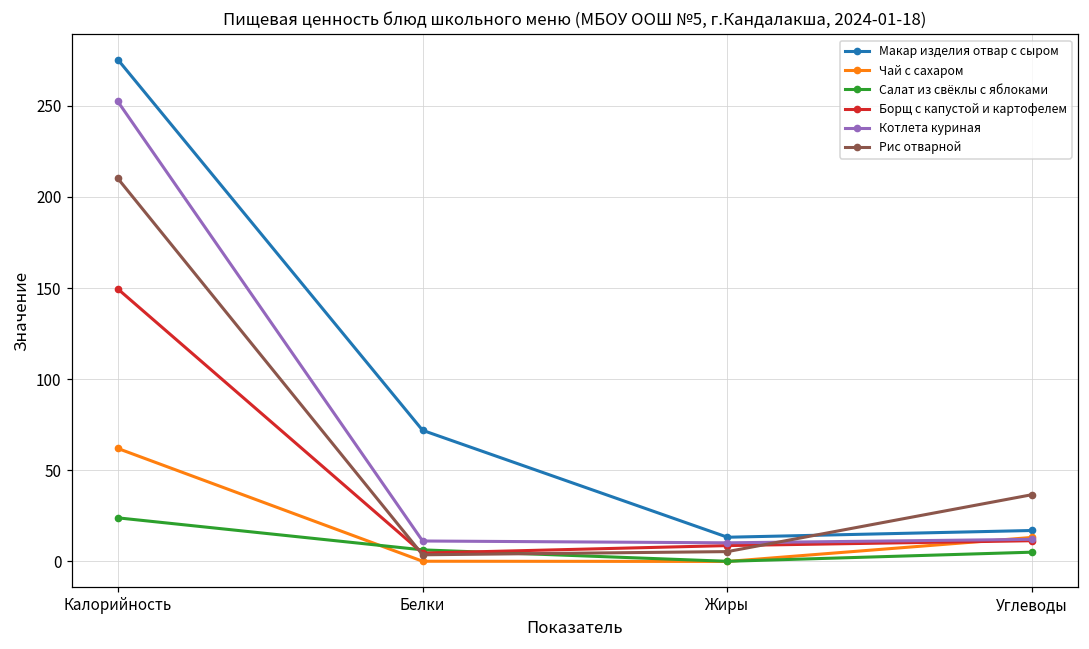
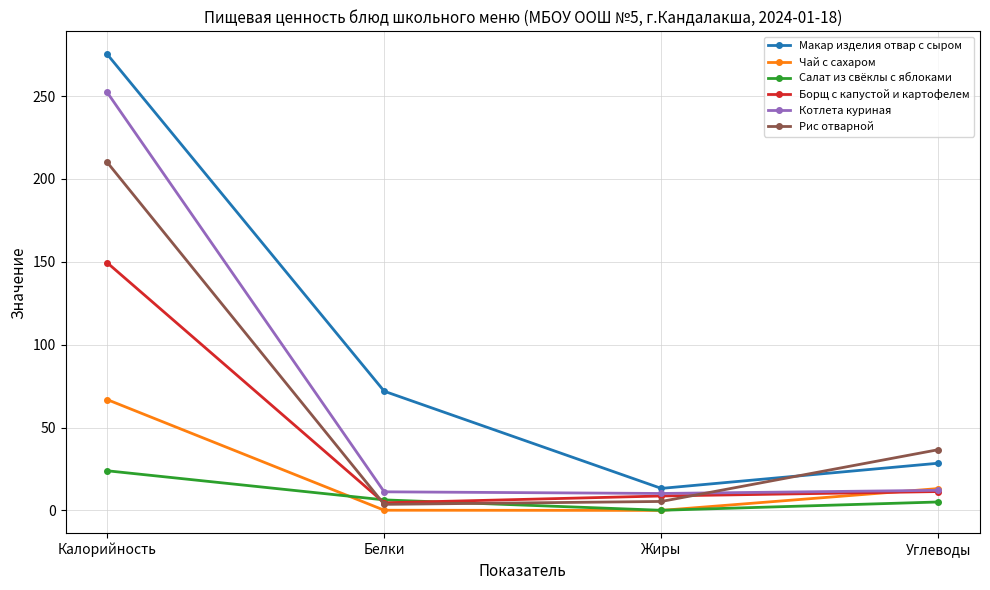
Чай с сахаром, Калорийность: 62 -> 67
Макар изделия отвар с сыром, Углеводы: 17 -> 29
